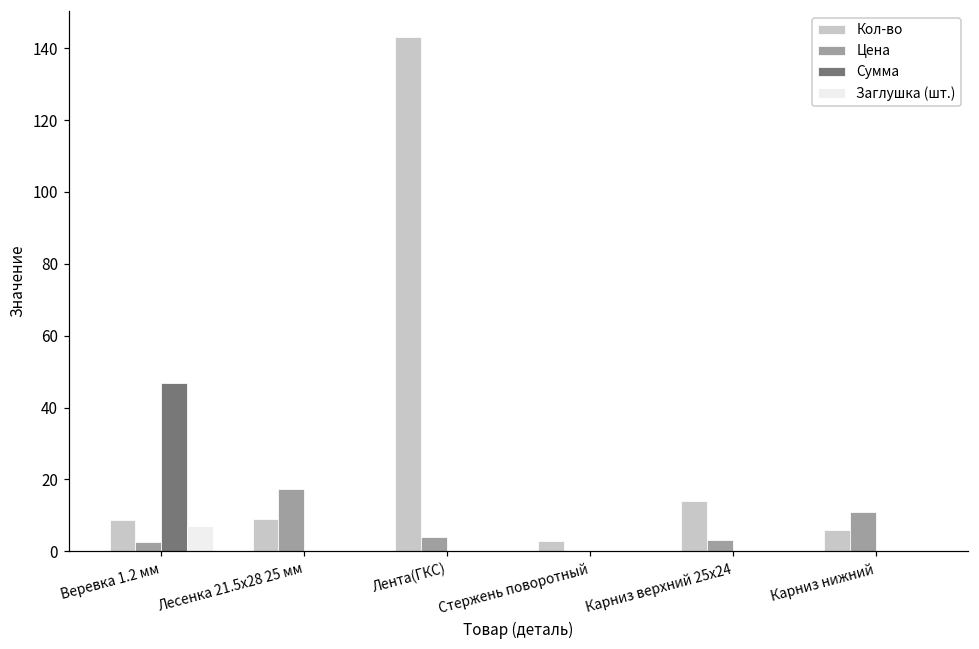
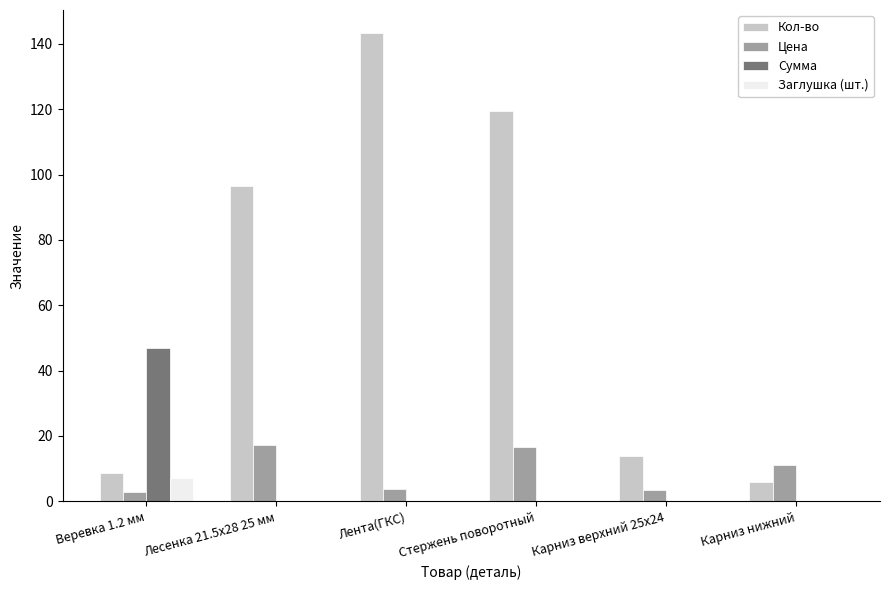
Кол-во, Лесенка 21.5x28 25 мм: 9 -> 97
Кол-во, Стержень поворотный: 3 -> 119
Цена, Стержень поворотный: 0 -> 17
